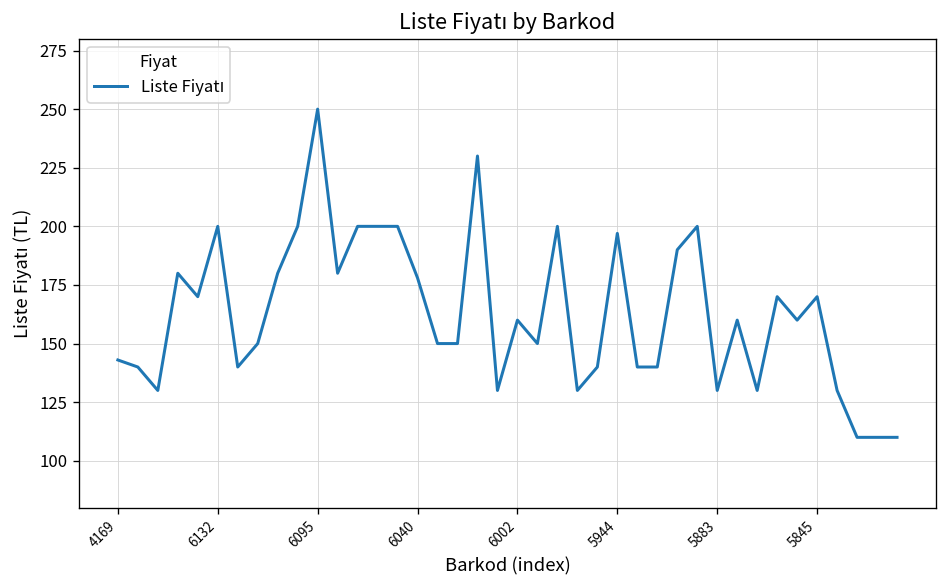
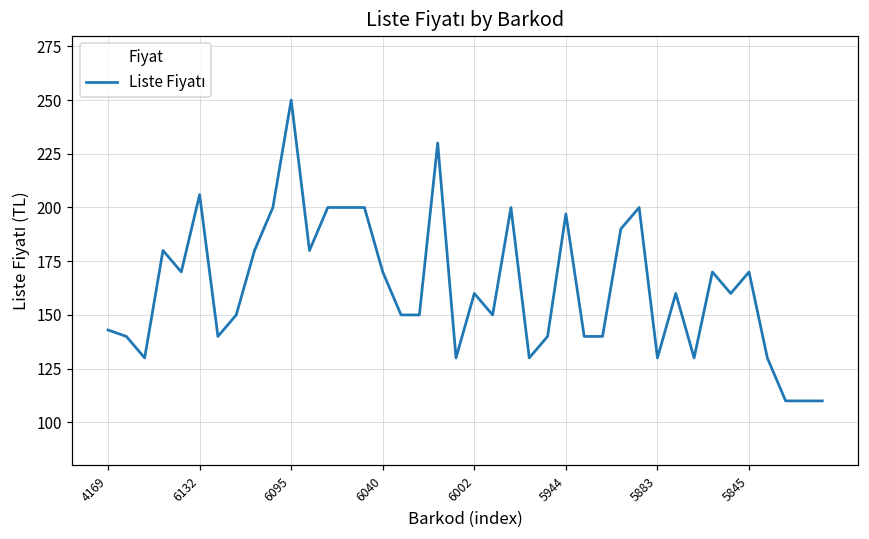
6132: 200 -> 206
6040: 178 -> 170
